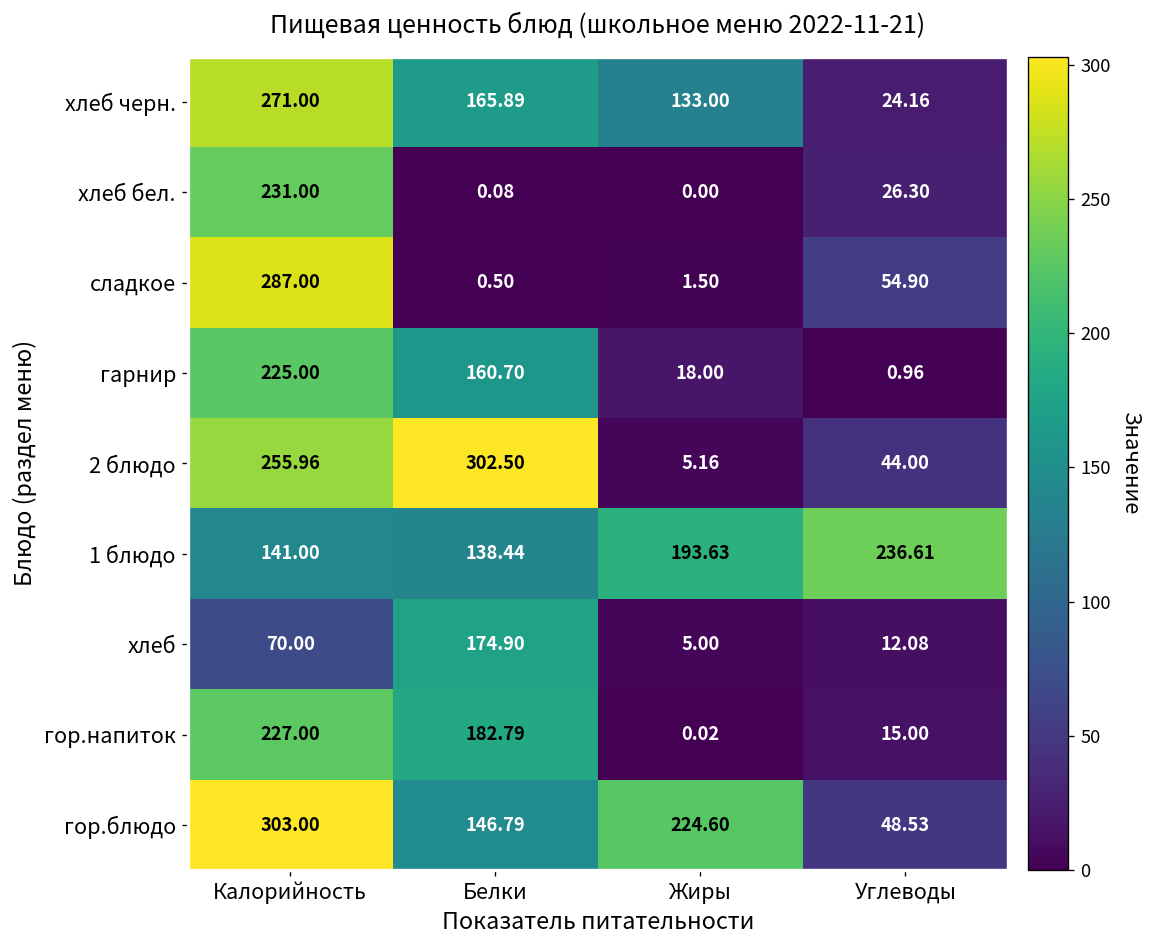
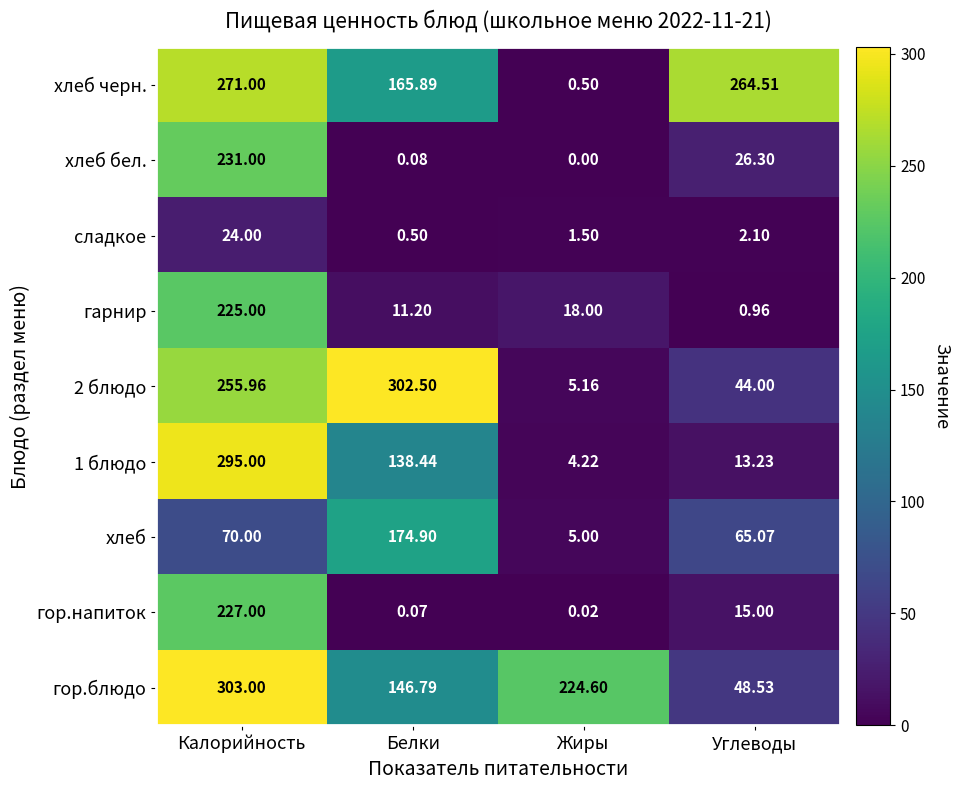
хлеб черн., Жиры: 133.00 -> 0.50
хлеб черн., Углеводы: 24.16 -> 264.51
сладкое, Калорийность: 287.00 -> 24.00
сладкое, Углеводы: 54.90 -> 2.10
гарнир, Белки: 160.70 -> 11.20
1 блюдо, Калорийность: 141.00 -> 295.00
1 блюдо, Жиры: 193.63 -> 4.22
1 блюдо, Углеводы: 236.61 -> 13.23
хлеб, Углеводы: 12.08 -> 65.07
гор.напиток, Белки: 182.79 -> 0.07
